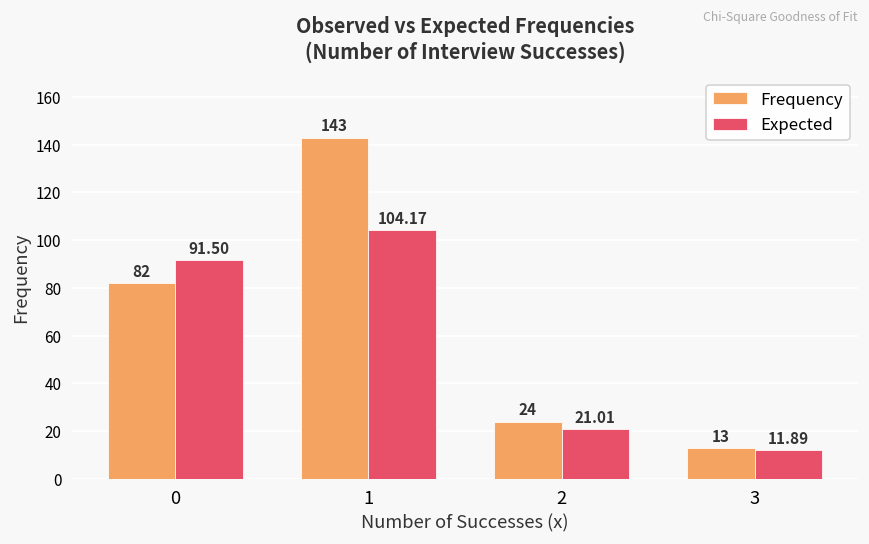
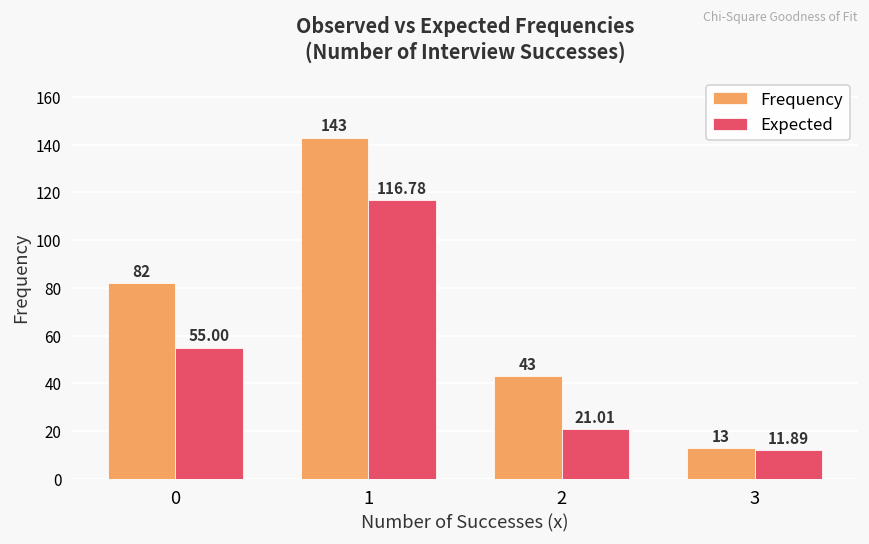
Expected, 0: 91.50 -> 55.00
Expected, 1: 104.17 -> 116.78
Frequency, 2: 24 -> 43
